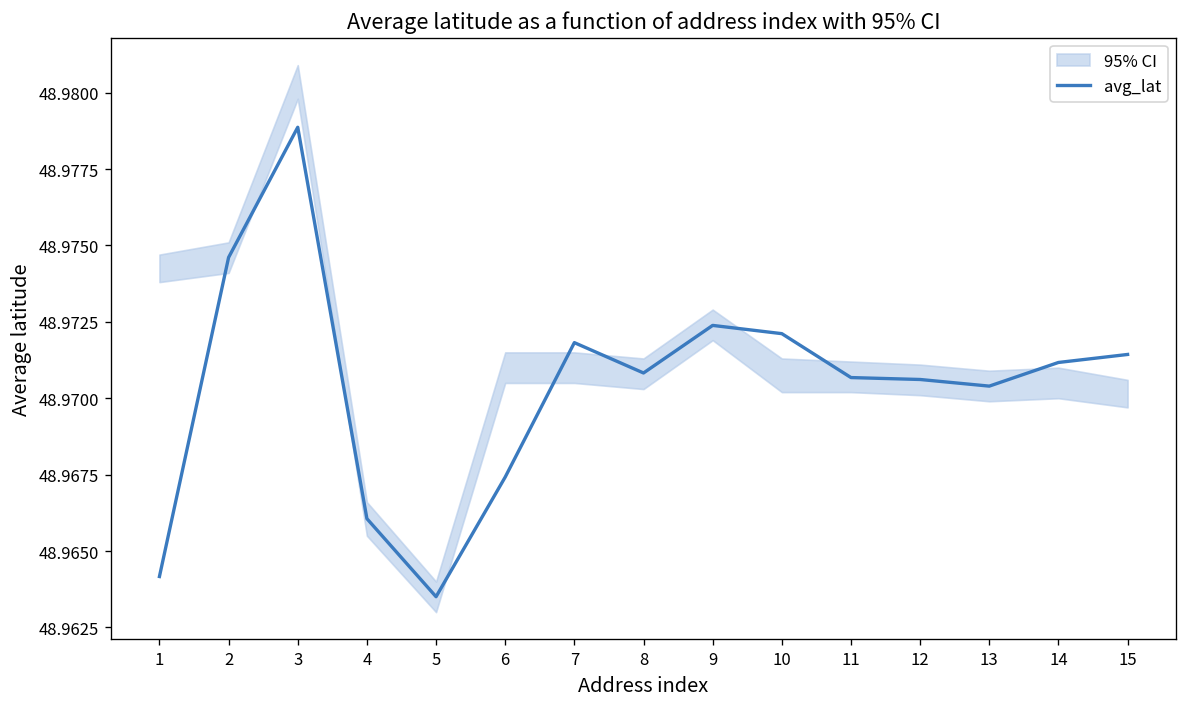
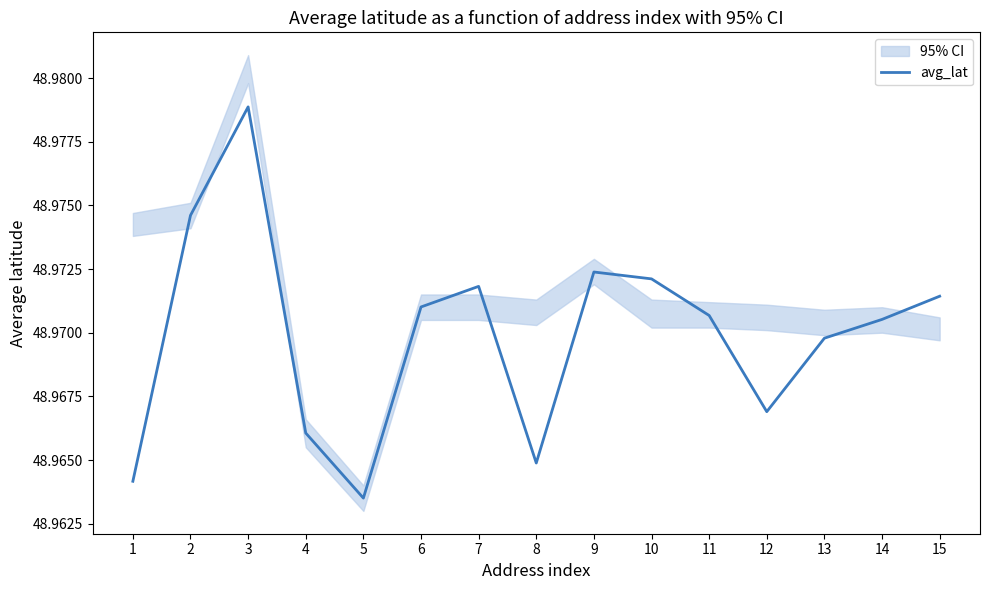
avg_lat, 6: 48.9674 -> 48.9710
avg_lat, 8: 48.9708 -> 48.9649
avg_lat, 12: 48.9706 -> 48.9669
avg_lat, 13: 48.9704 -> 48.9698
avg_lat, 14: 48.9712 -> 48.9705
